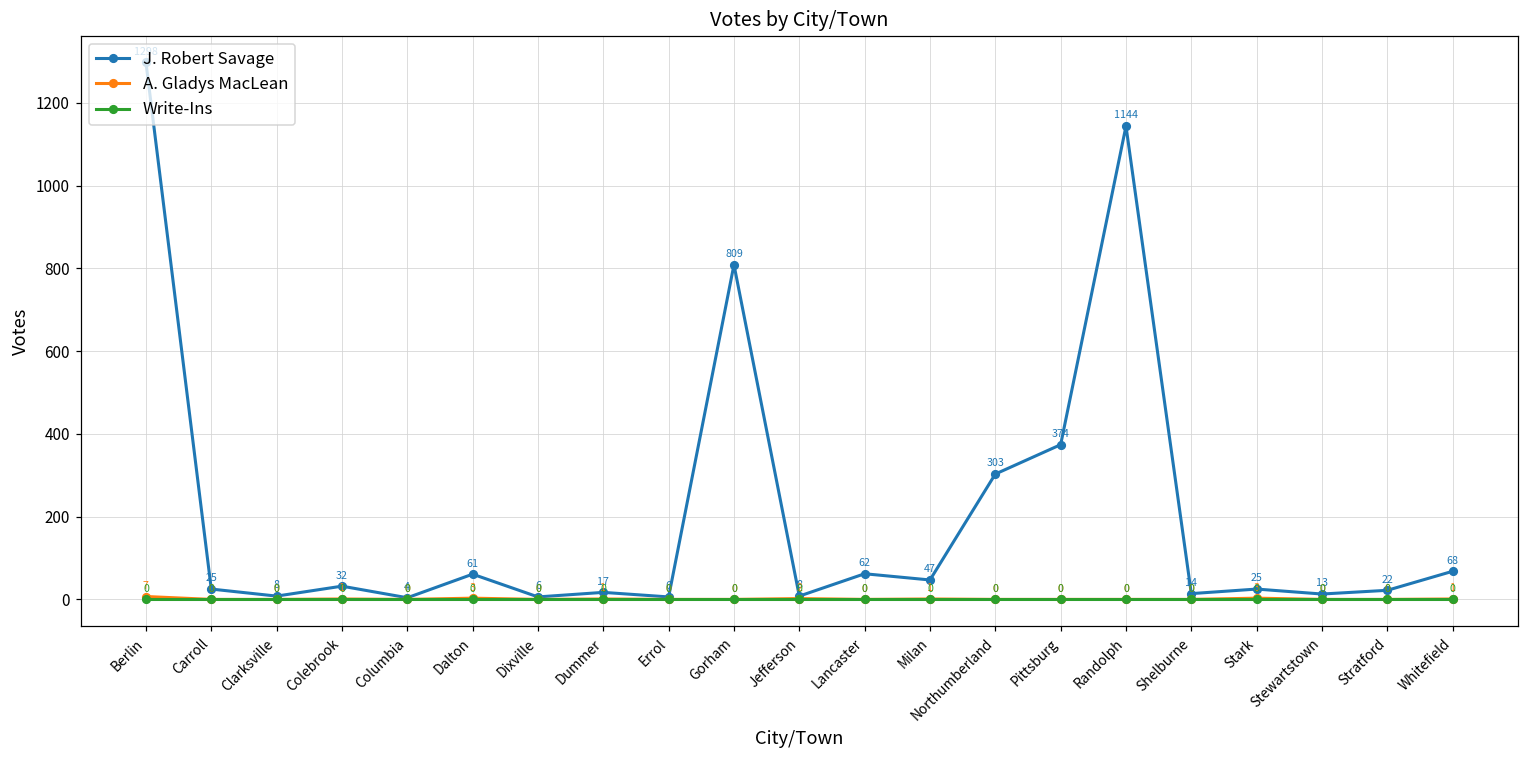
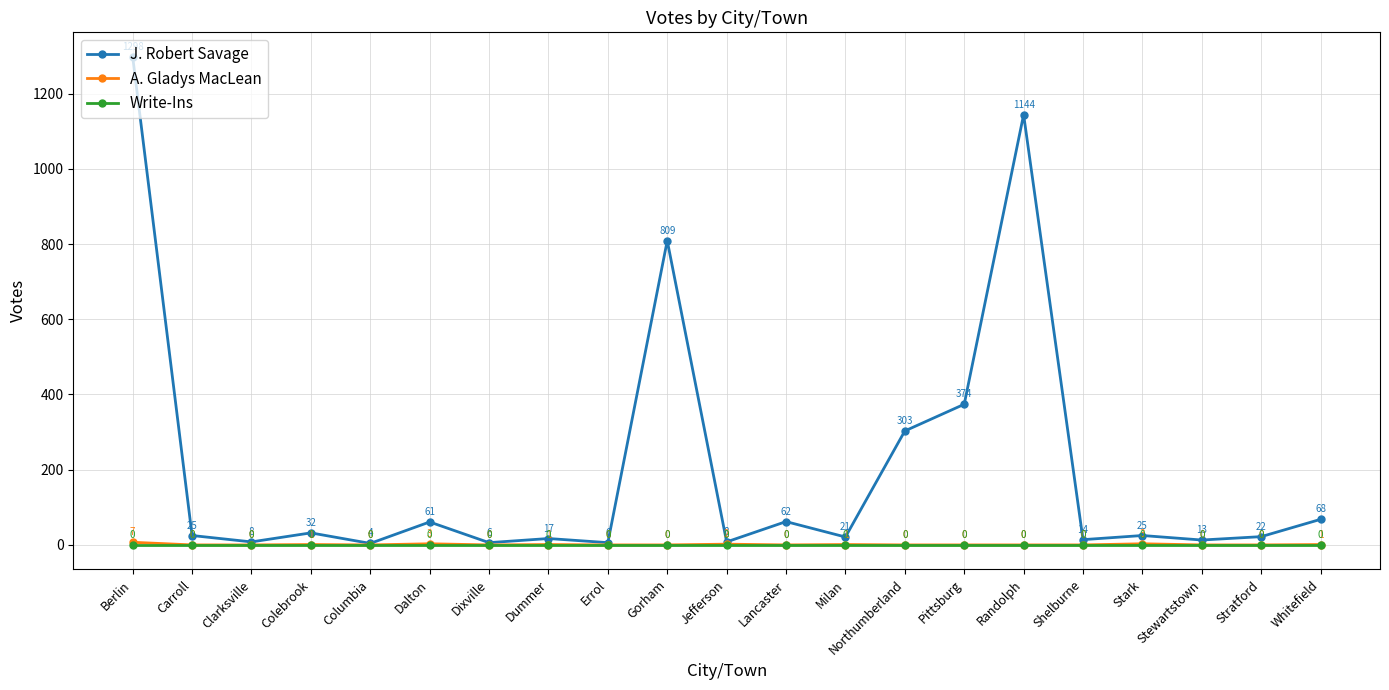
J. Robert Savage, Milan: 47 -> 21
